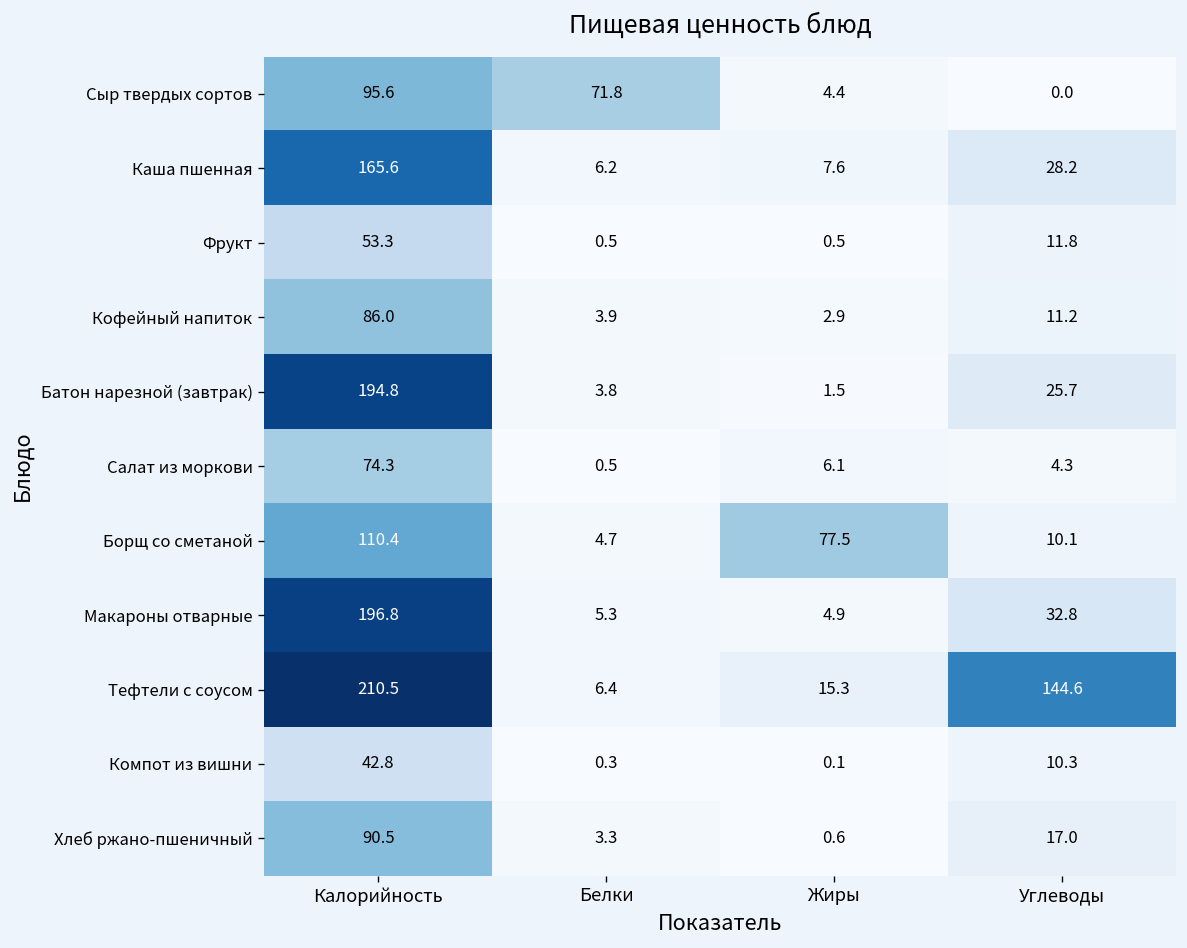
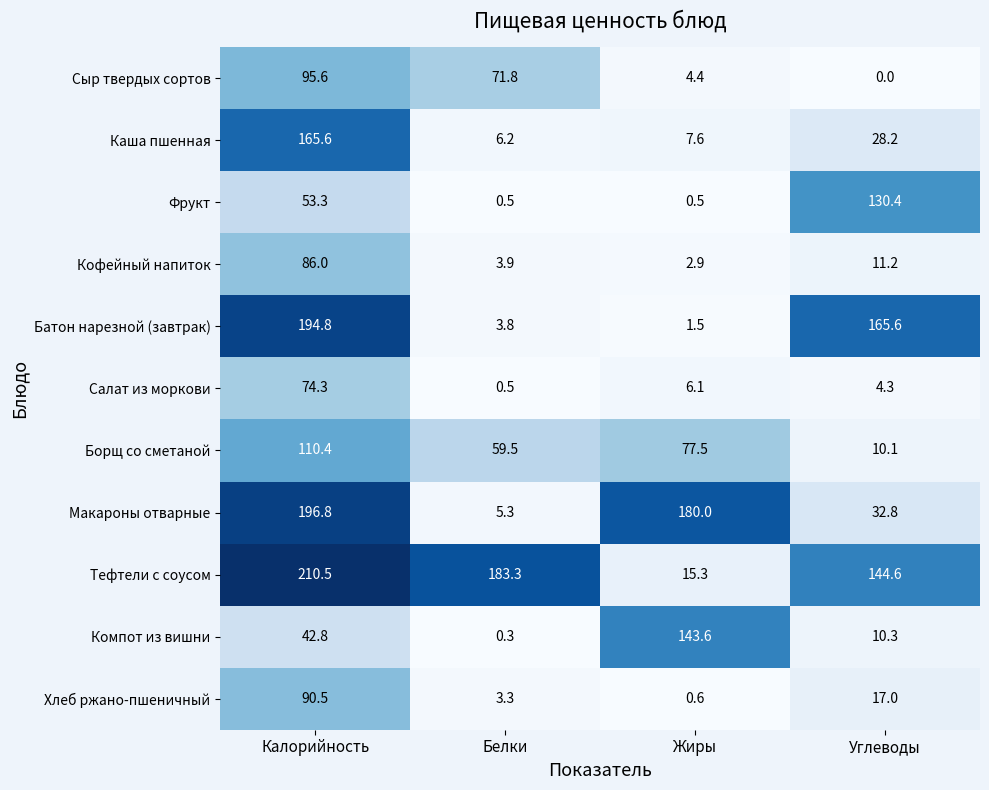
Фрукт, Углеводы: 11.8 -> 130.4
Батон нарезной (завтрак), Углеводы: 25.7 -> 165.6
Борщ со сметаной, Белки: 4.7 -> 59.5
Макароны отварные, Жиры: 4.9 -> 180.0
Тефтели с соусом, Белки: 6.4 -> 183.3
Компот из вишни, Жиры: 0.1 -> 143.6
